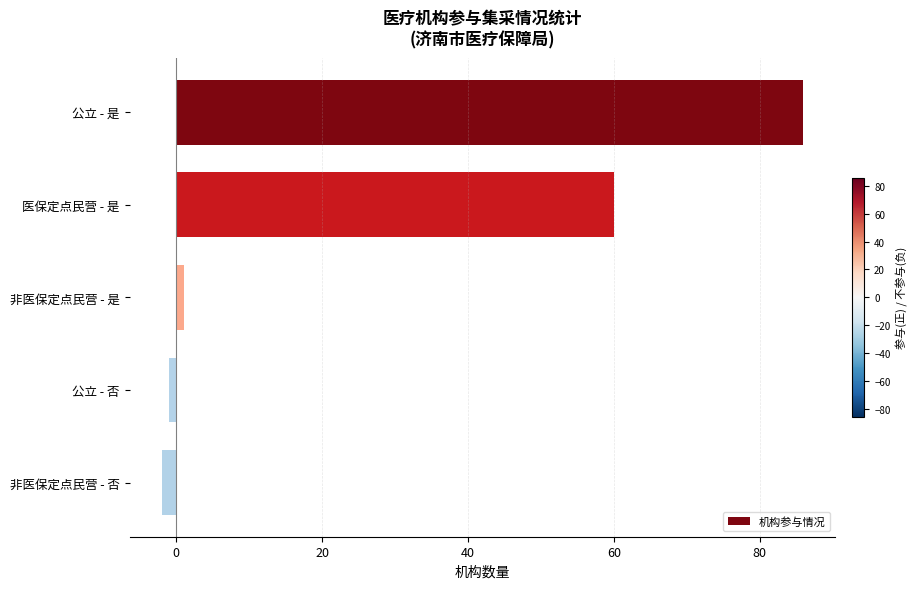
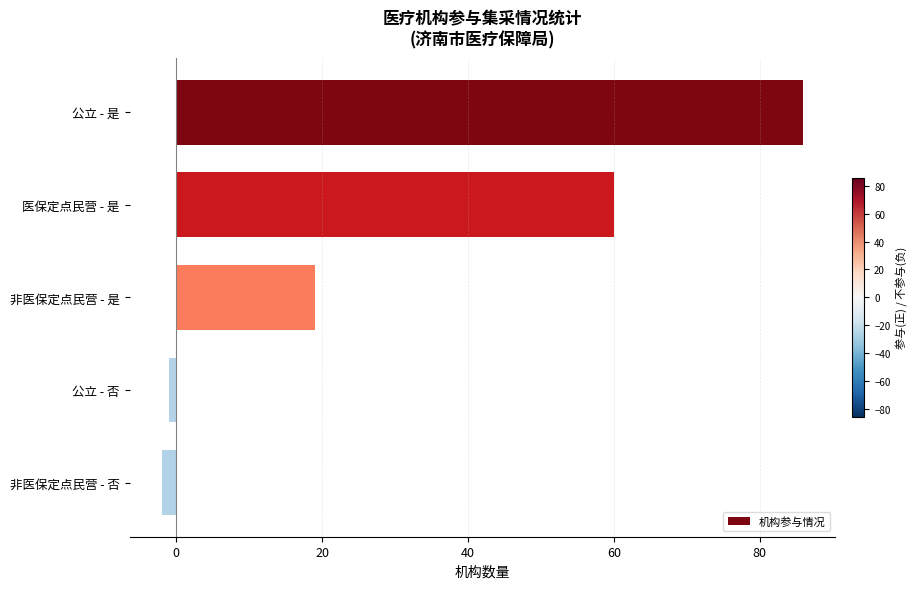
非医保定点民营 - 是: 1 -> 19
